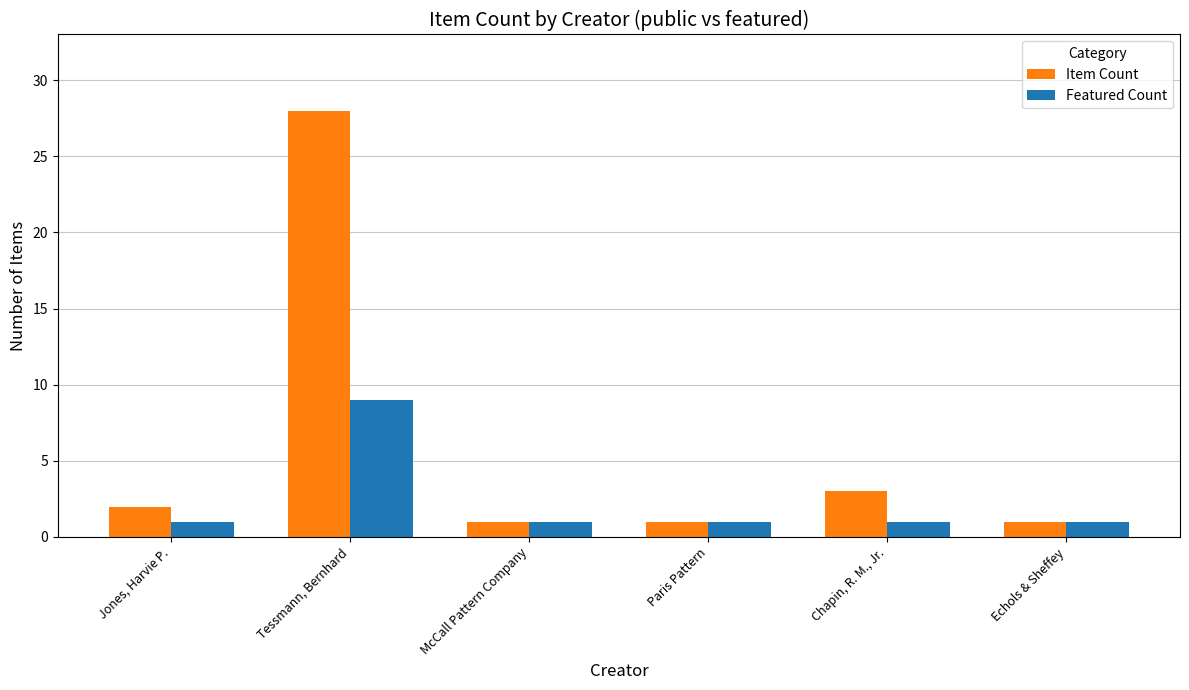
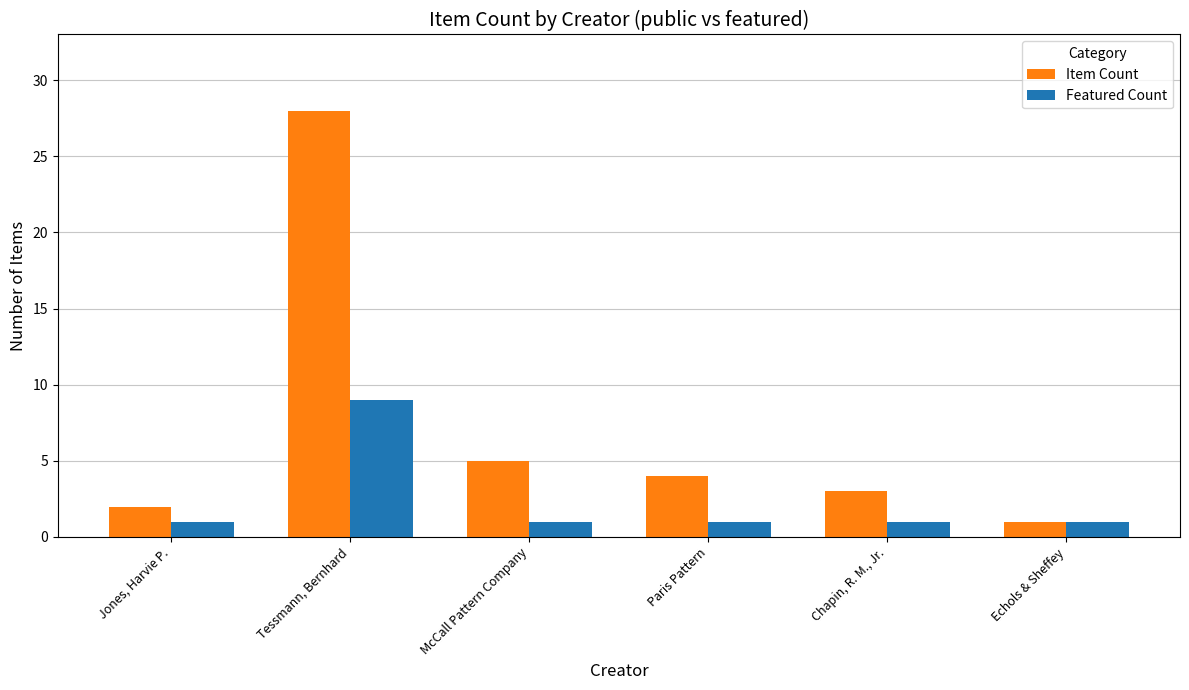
Item Count, McCall Pattern Company: 1 -> 5
Item Count, Paris Pattern: 1 -> 4
